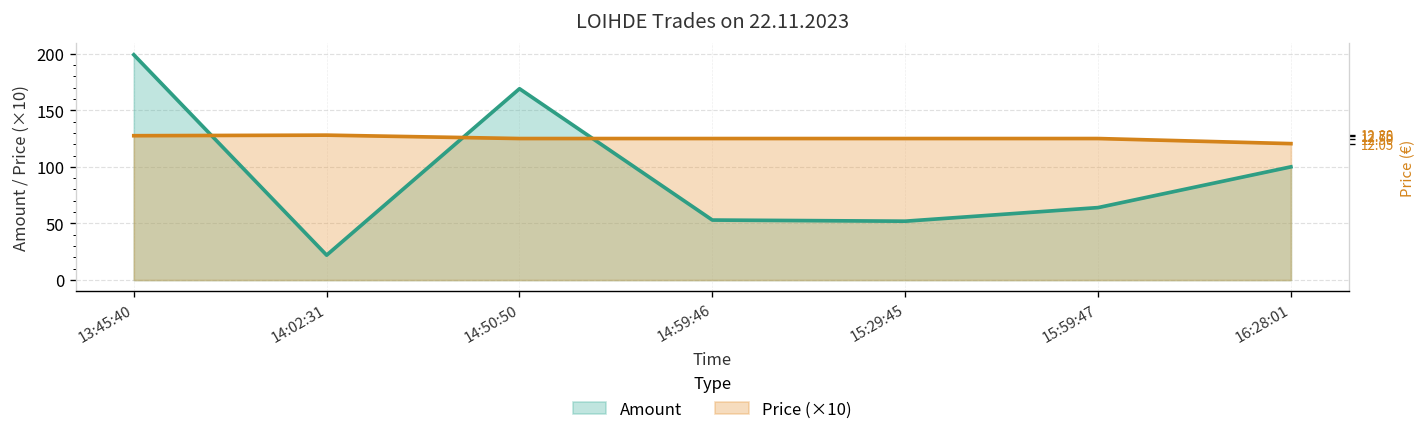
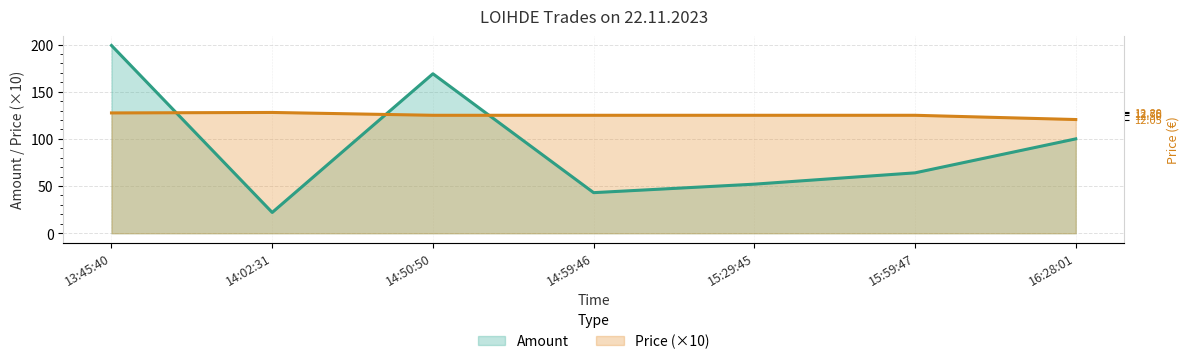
Amount, 14:59:46: 50 -> 40
